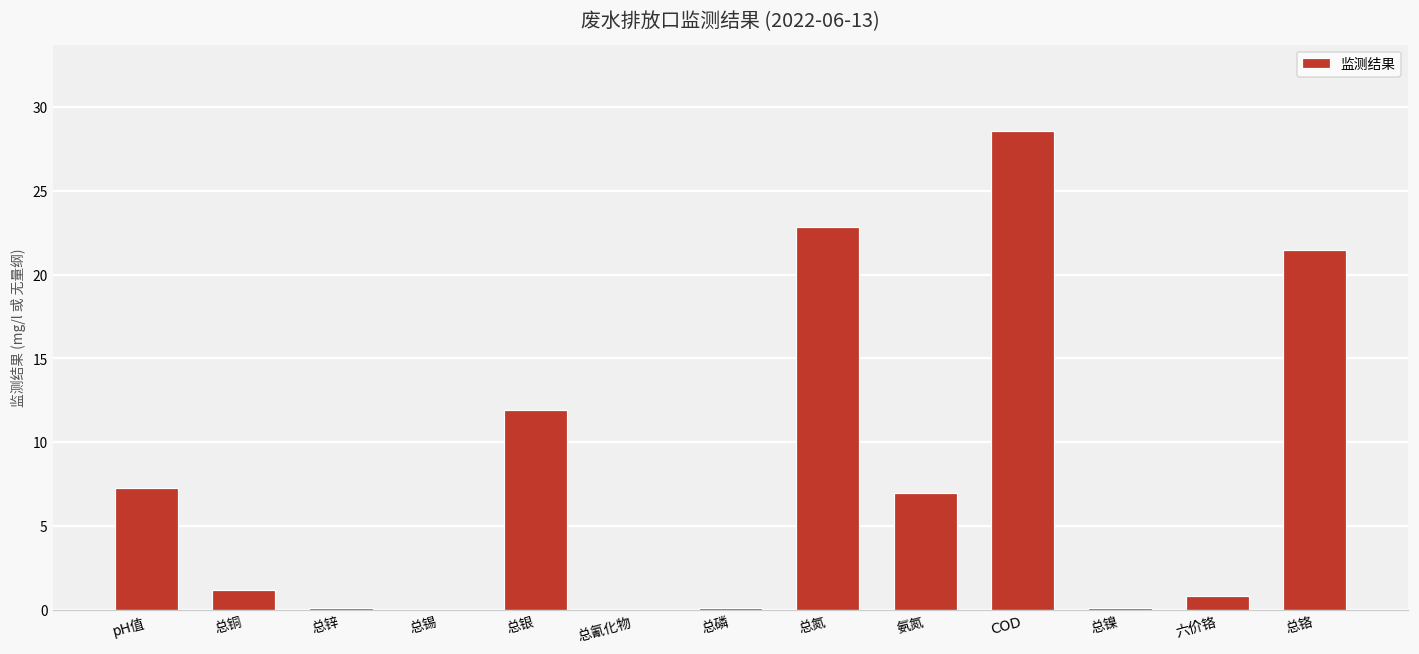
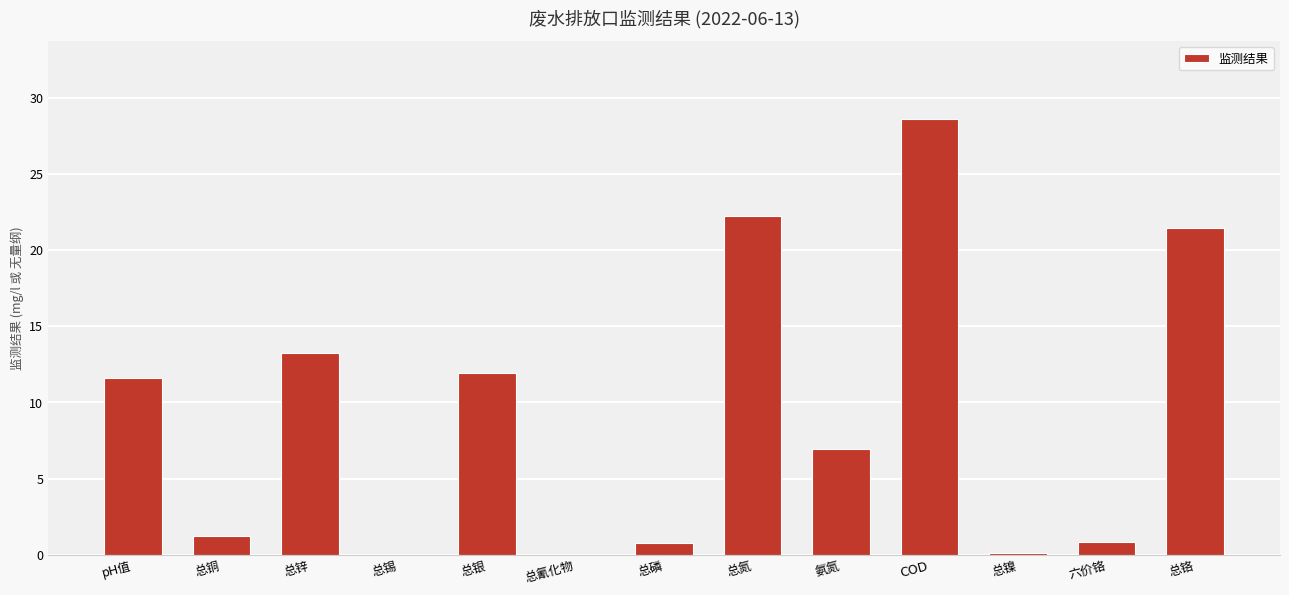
pH值: 7.3 -> 11.6
总锌: 0.1 -> 13.2
总磷: 0.1 -> 0.8
总氮: 22.8 -> 22.3
